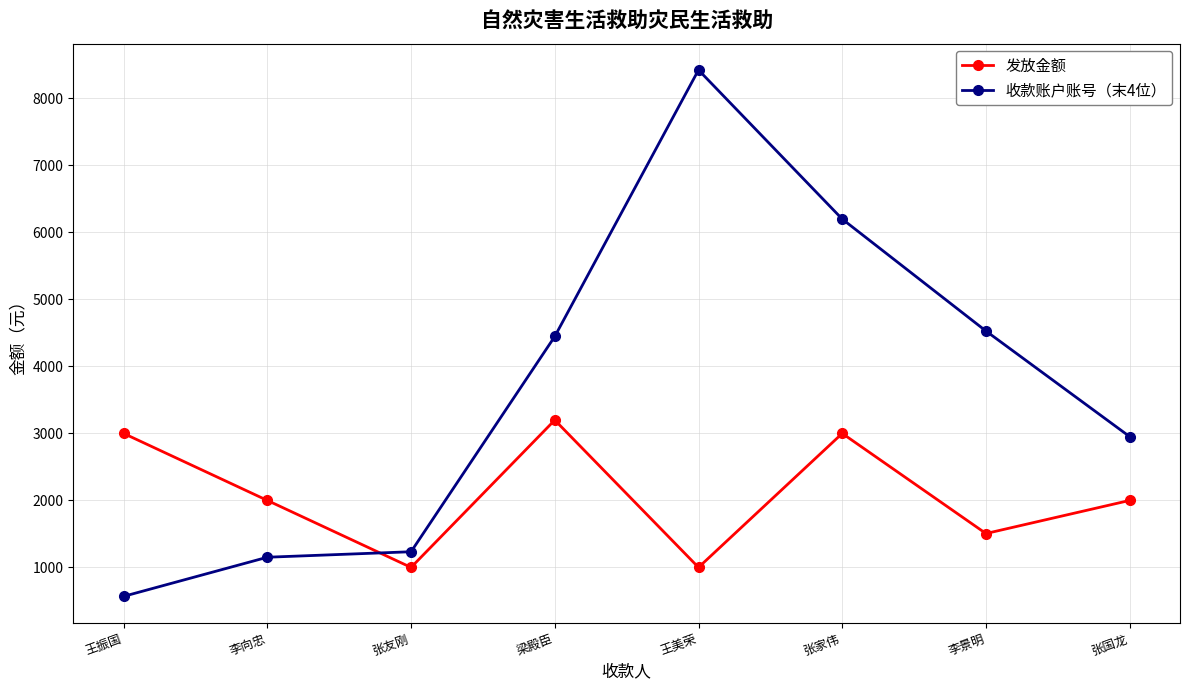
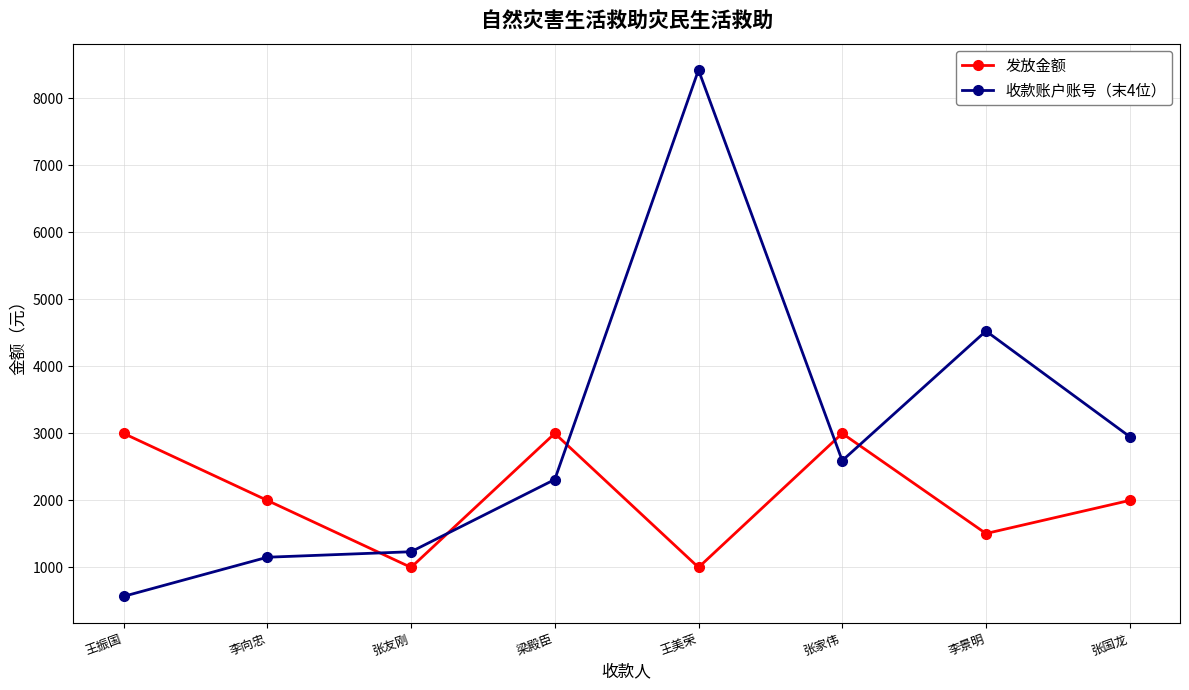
发放金额, 梁殿臣: 3200 -> 3000
收款账户账号（末4位）, 梁殿臣: 4400 -> 2300
收款账户账号（末4位）, 张家伟: 6200 -> 2600
